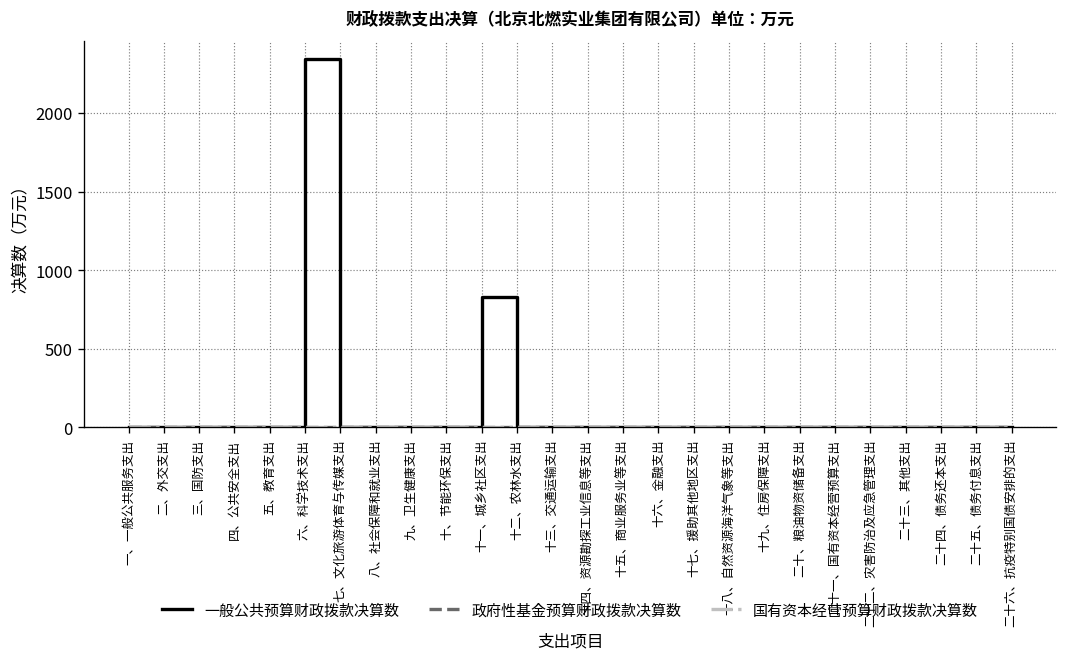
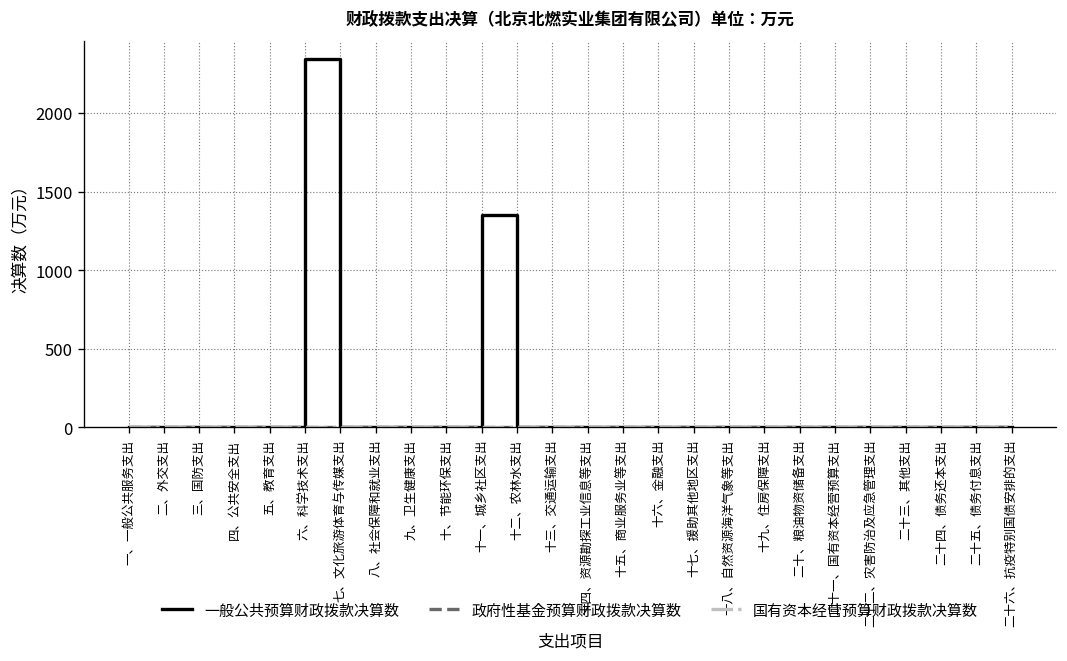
一般公共预算财政拨款决算数, 十一、城乡社区支出: 830 -> 1350
